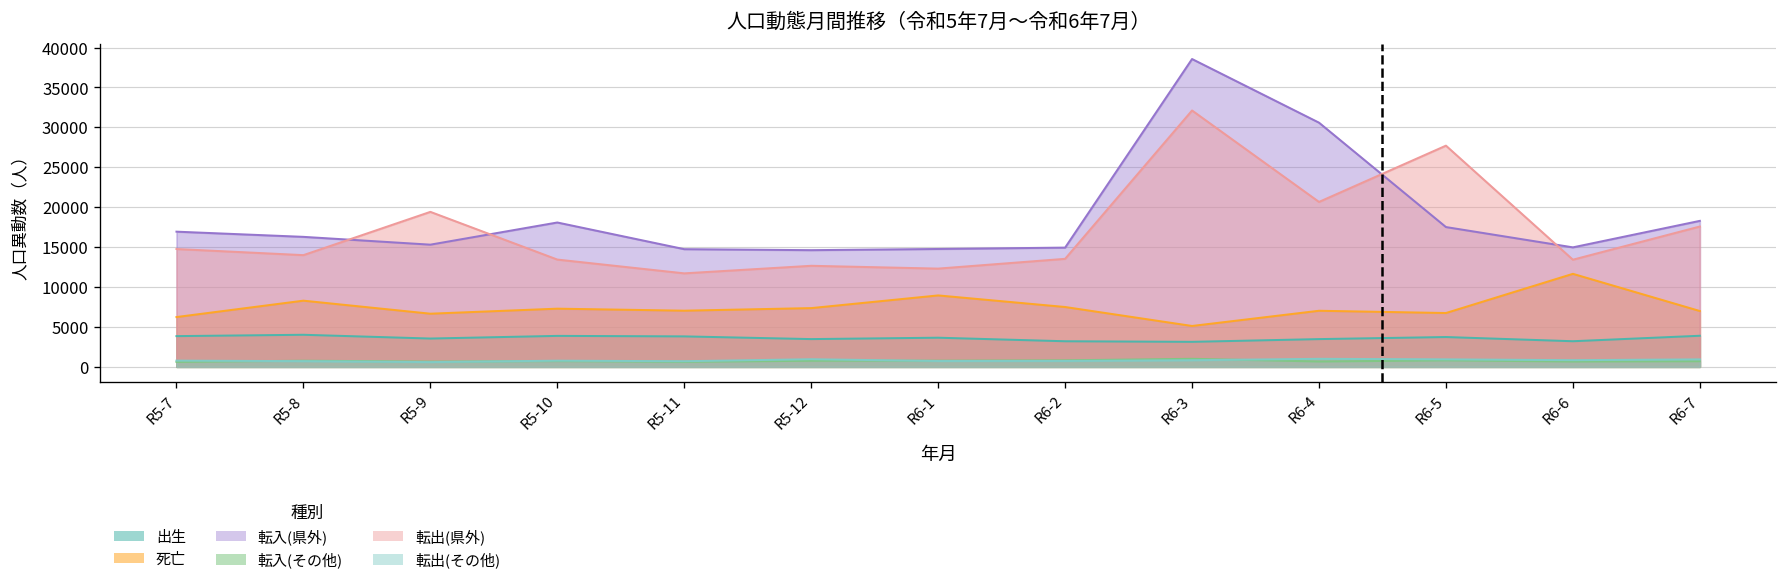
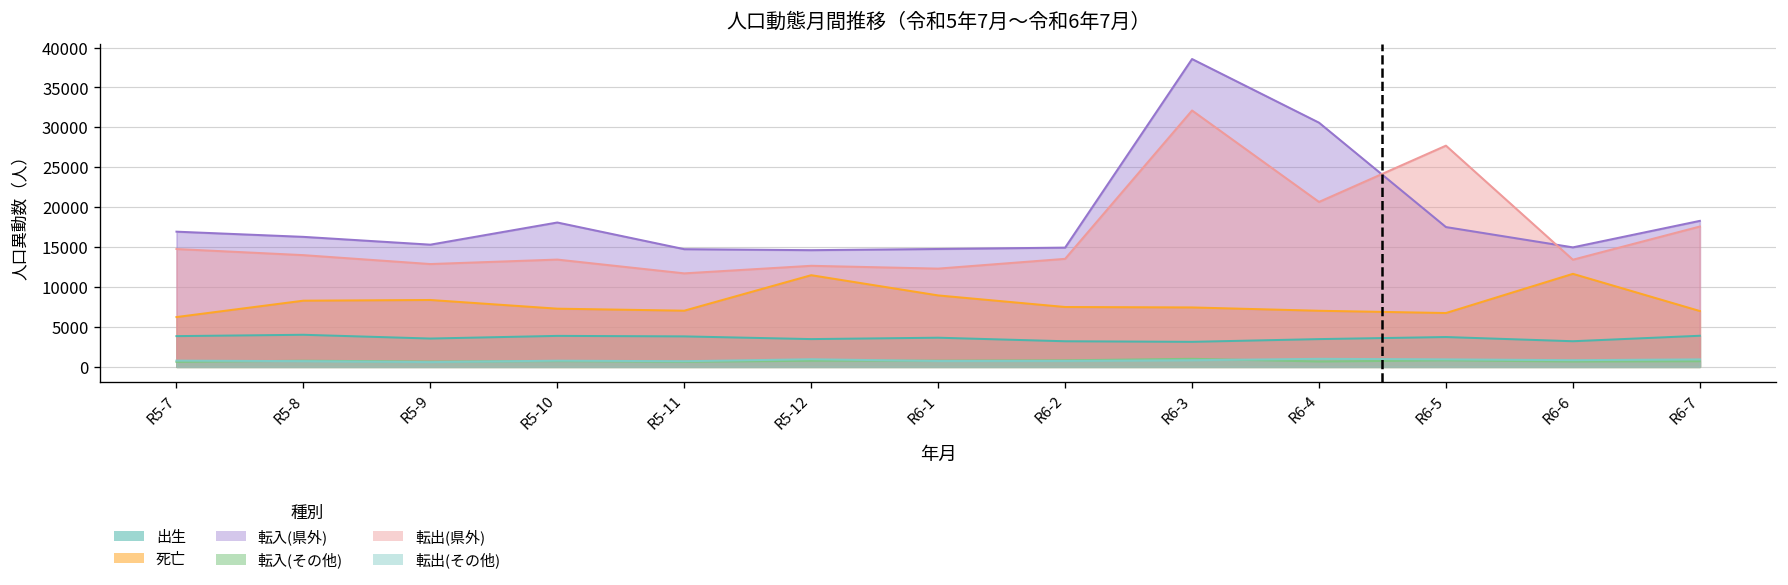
死亡, R5-9: 7000 -> 8000
転出(県外), R5-9: 19000 -> 13000
死亡, R5-12: 7000 -> 11000
死亡, R6-3: 5000 -> 7000
